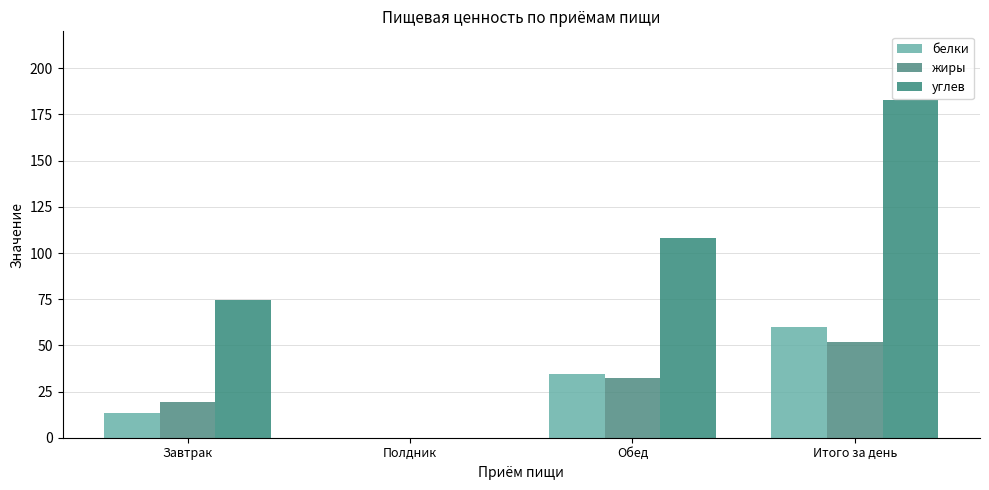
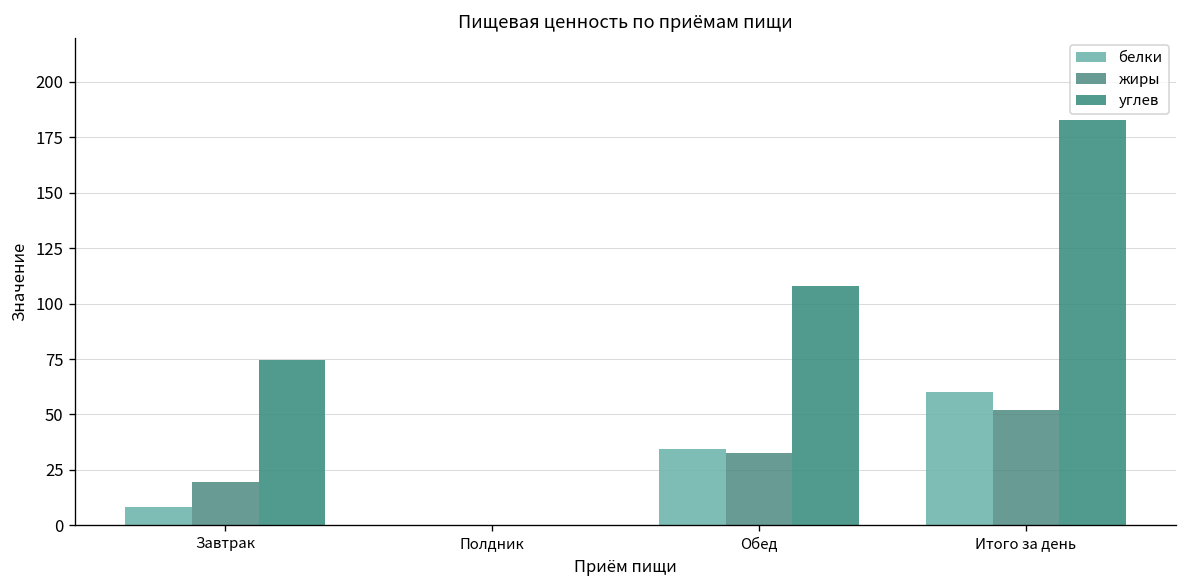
белки, Завтрак: 14 -> 8
